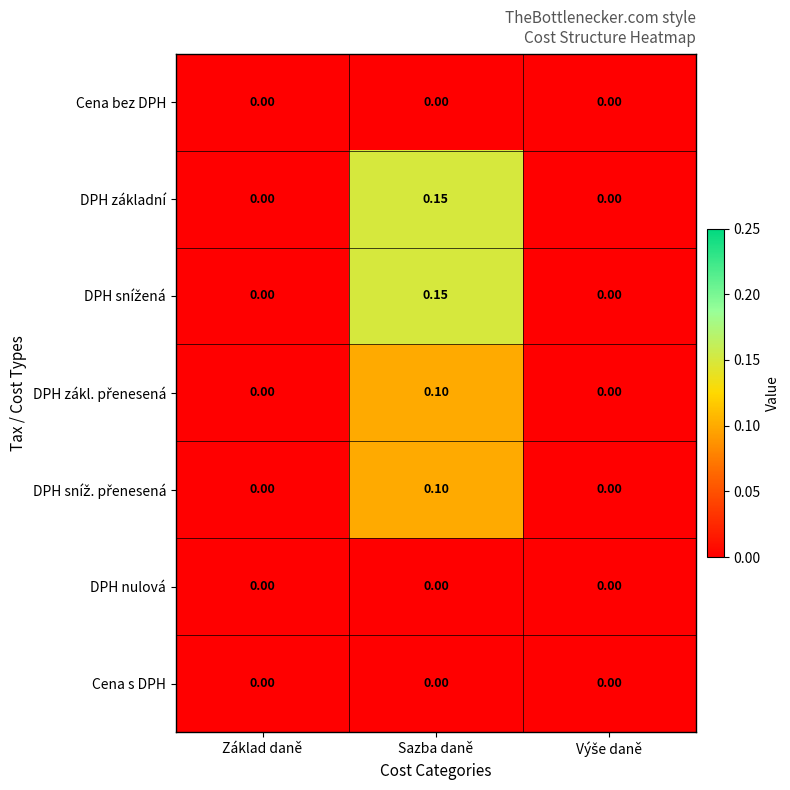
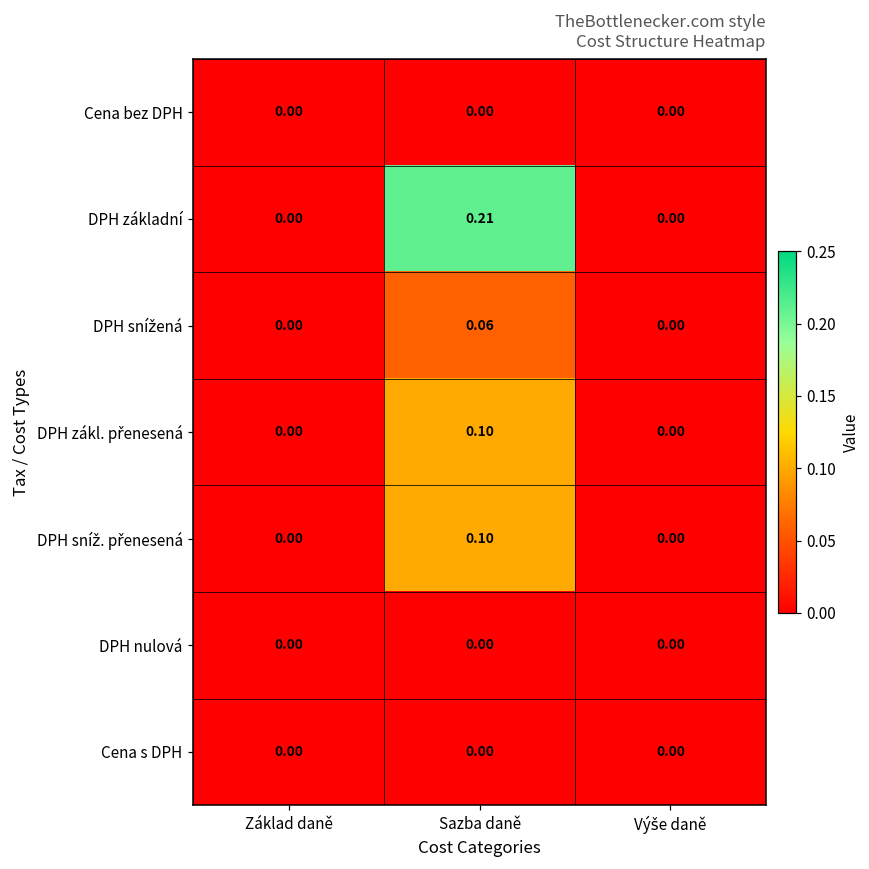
DPH základní, Sazba daně: 0.15 -> 0.21
DPH snížená, Sazba daně: 0.15 -> 0.06
